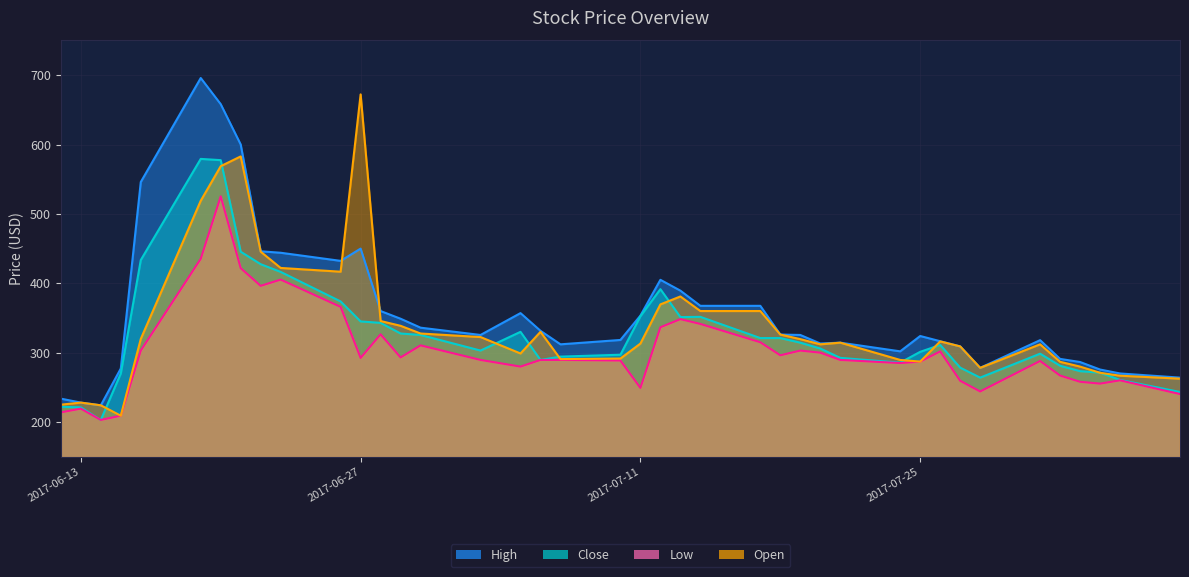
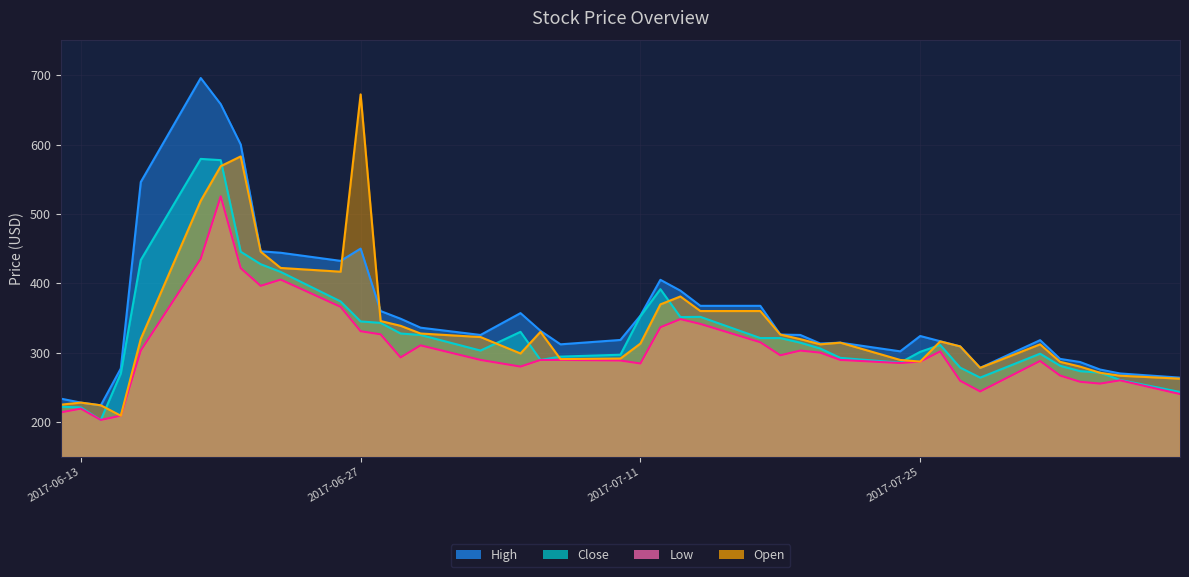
Low, 2017-06-27: 290 -> 330
Low, 2017-07-11: 250 -> 280
